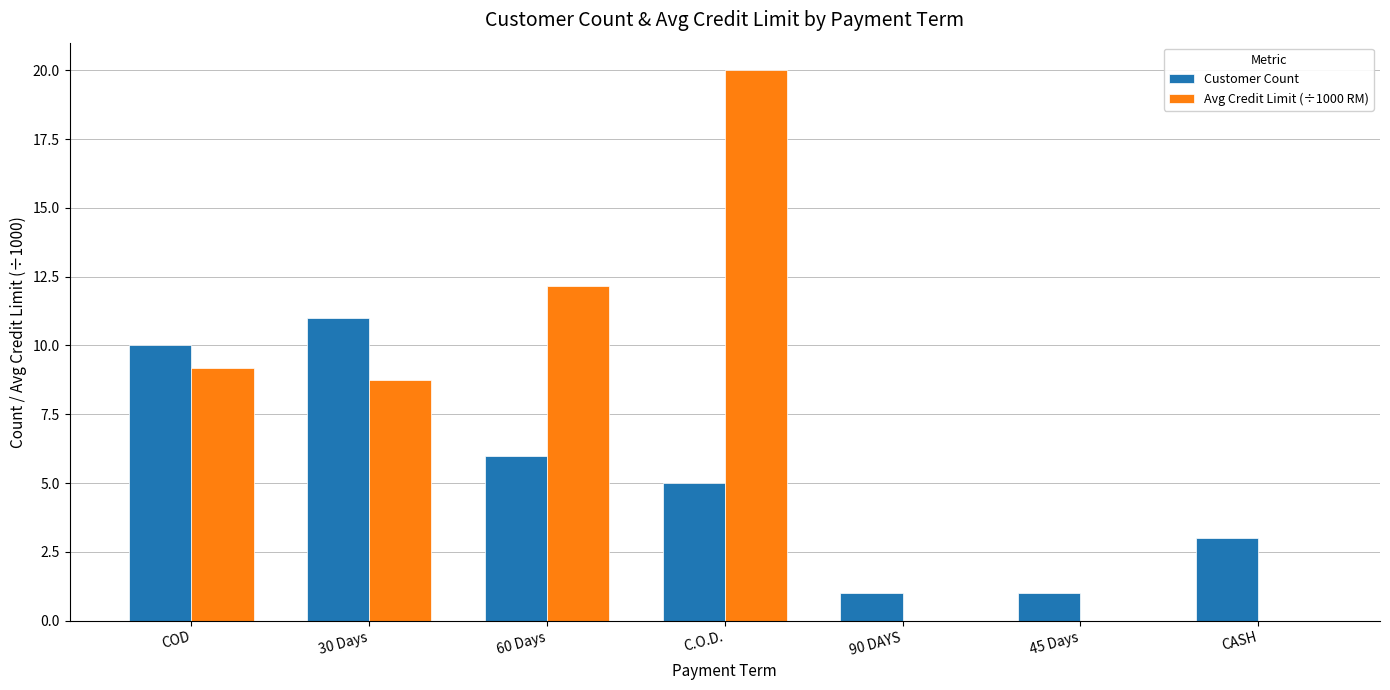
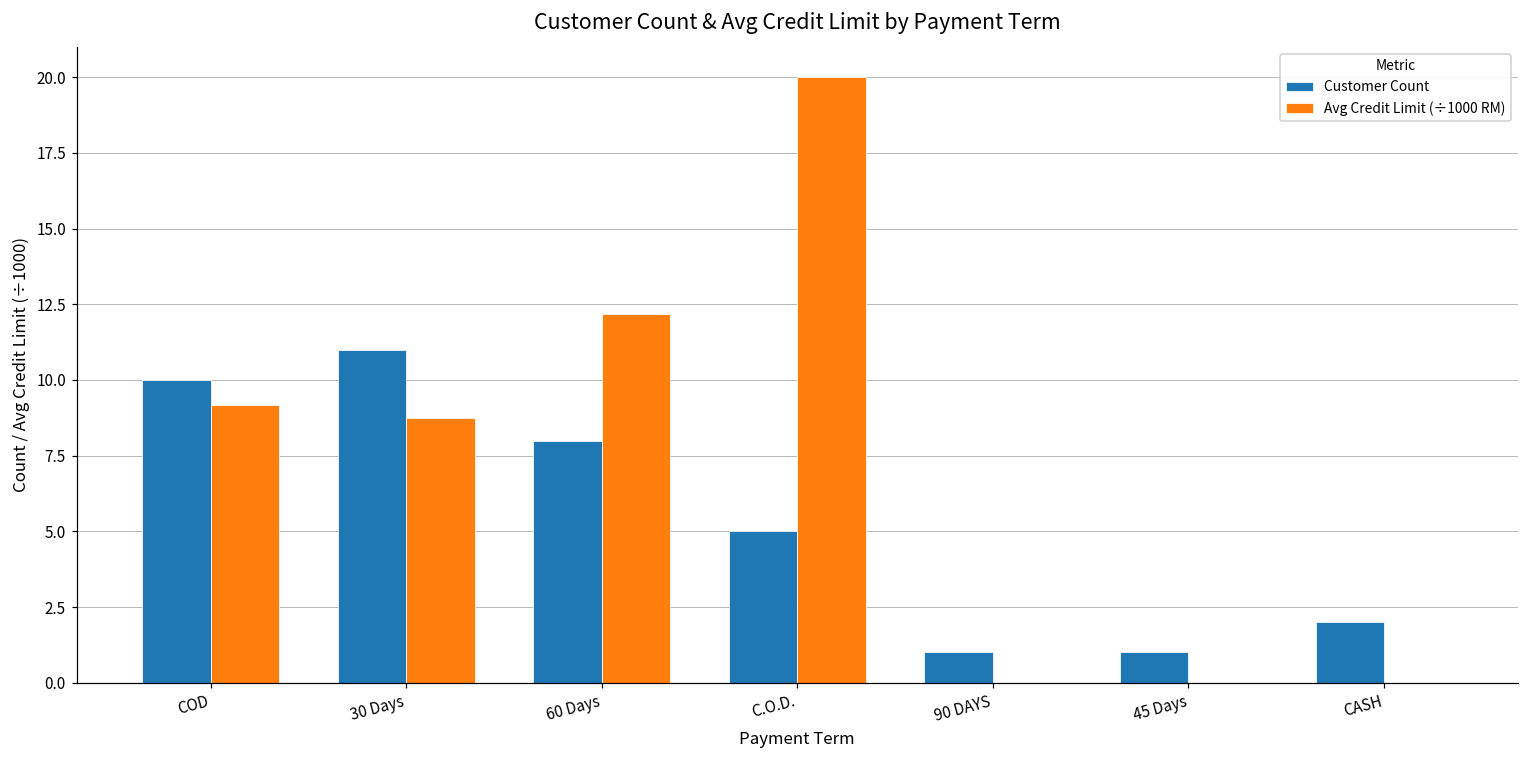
Customer Count, 60 Days: 6 -> 8
Customer Count, CASH: 3 -> 2
